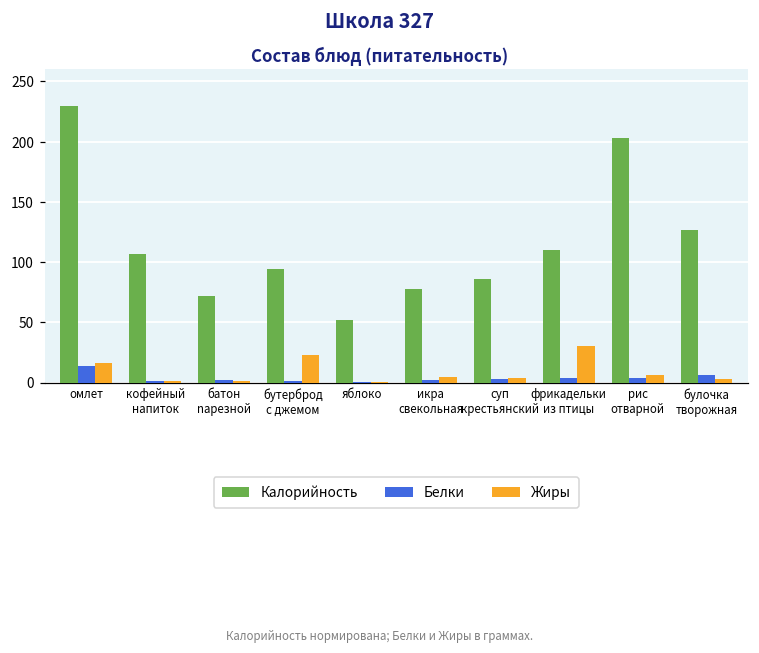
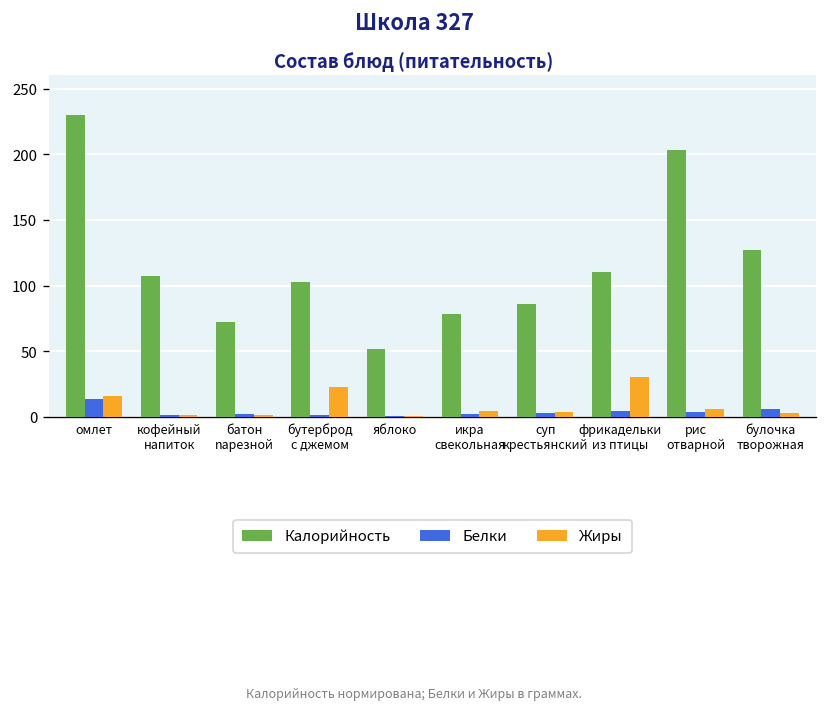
Калорийность, бутерброд с джемом: 94 -> 103
